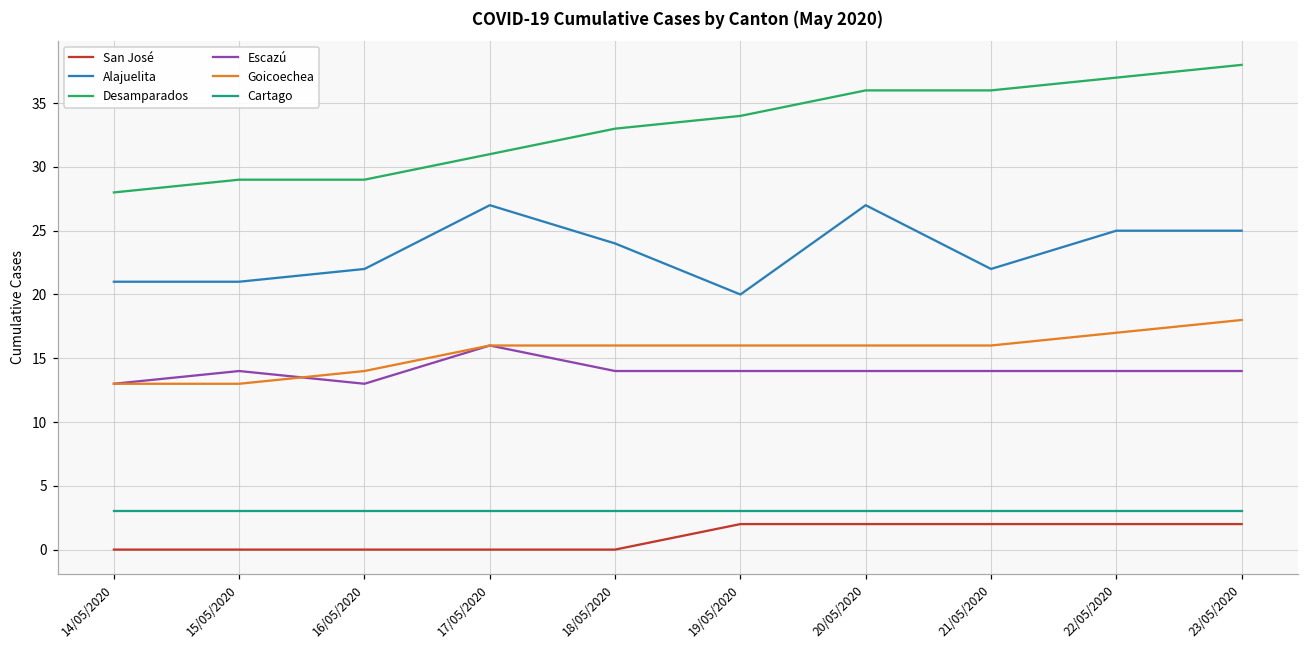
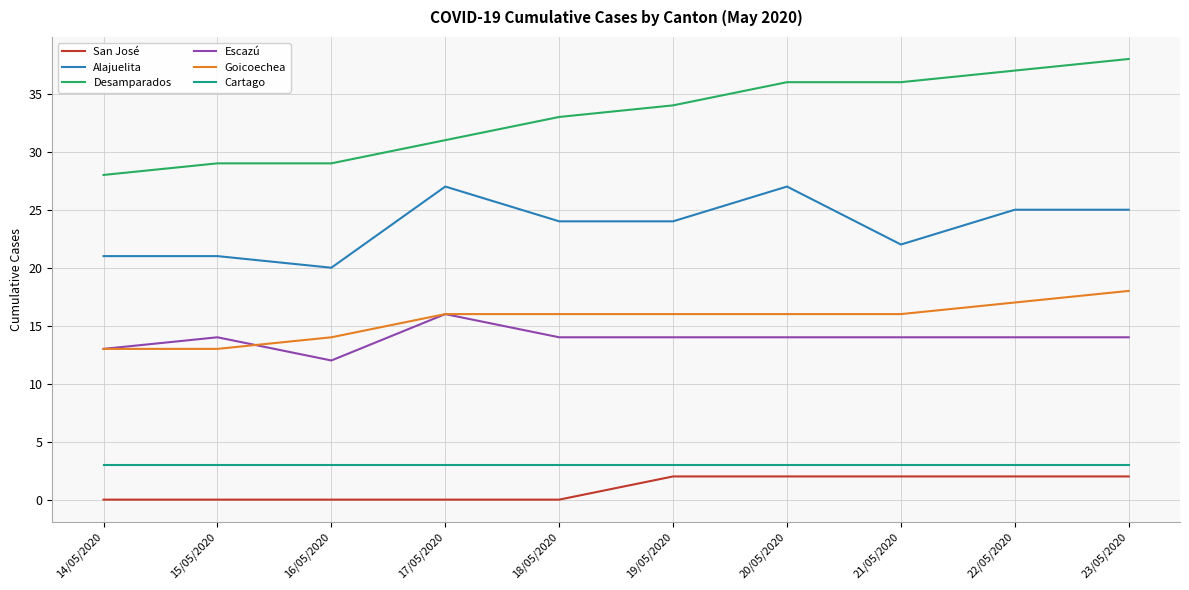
Alajuelita, 16/05/2020: 22 -> 20
Escazú, 16/05/2020: 13 -> 12
Alajuelita, 19/05/2020: 20 -> 24
